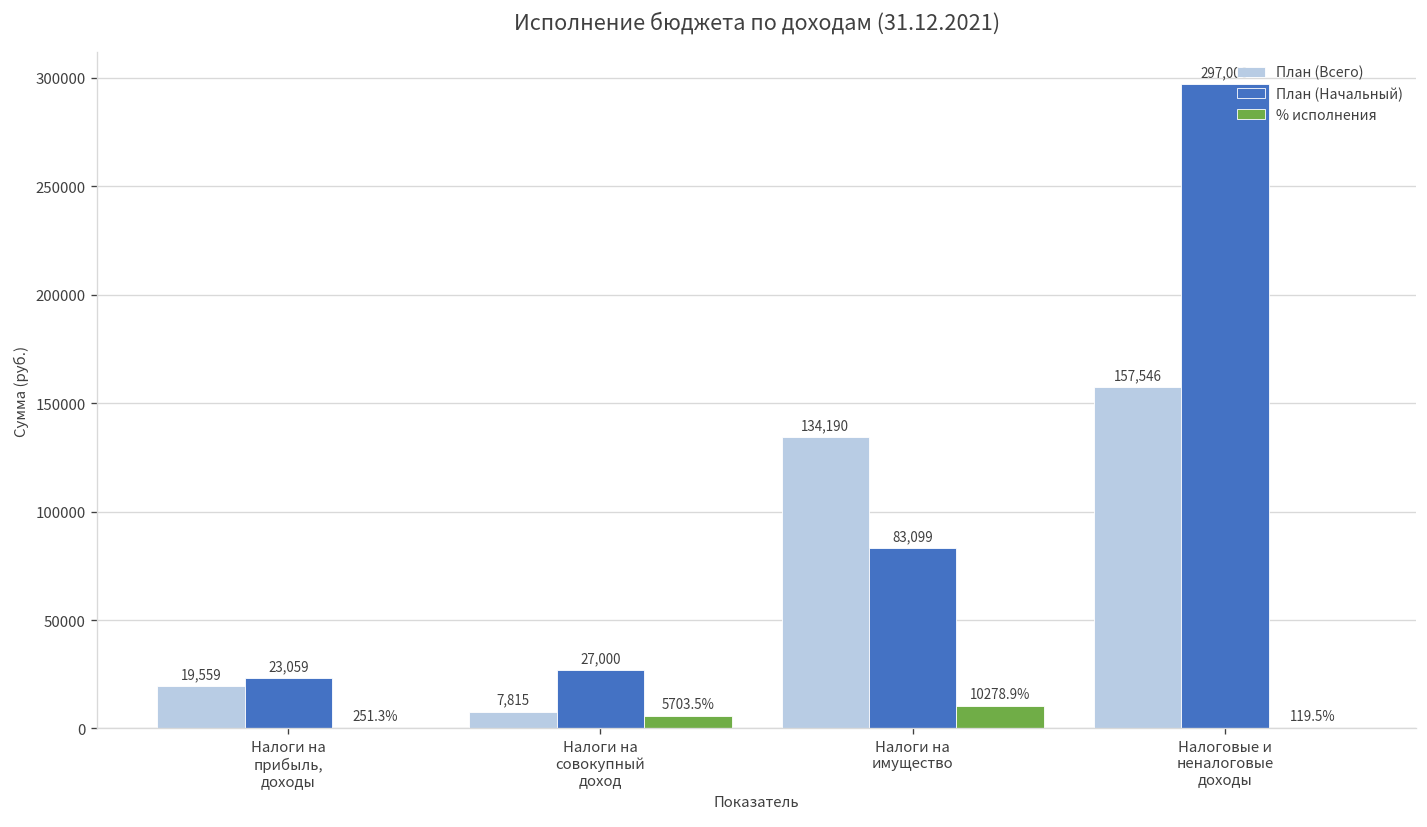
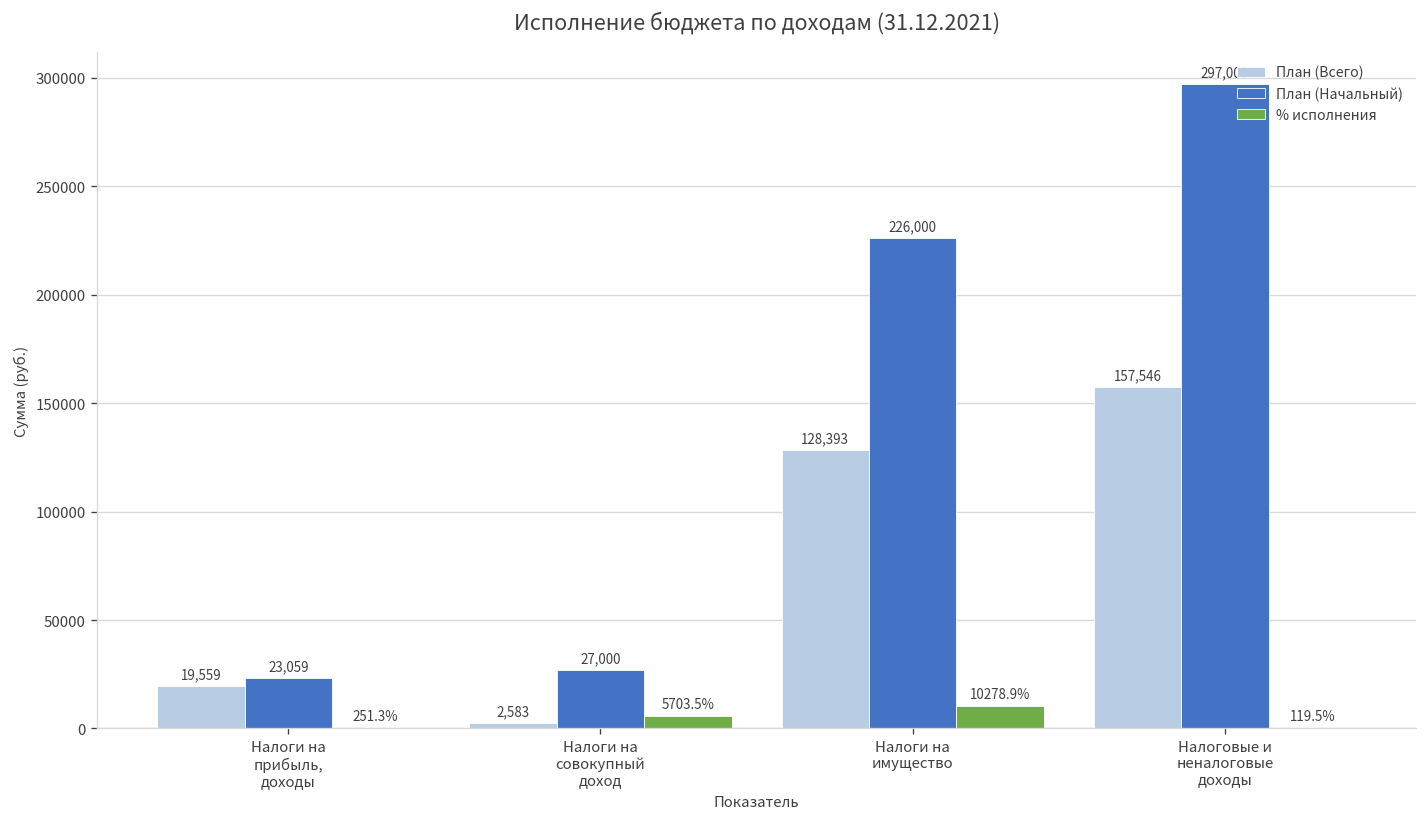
План (Всего), Налоги на совокупный доход: 7,815 -> 2,583
План (Всего), Налоги на имущество: 134,190 -> 128,393
План (Начальный), Налоги на имущество: 83,099 -> 226,000
